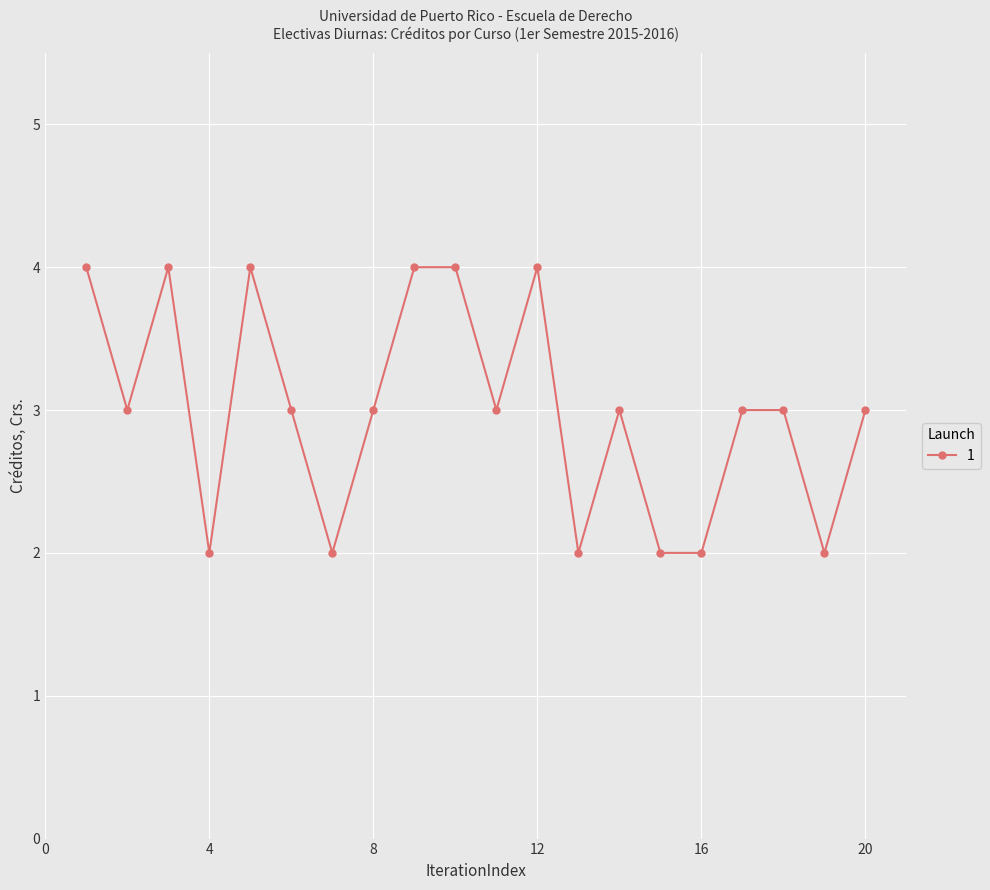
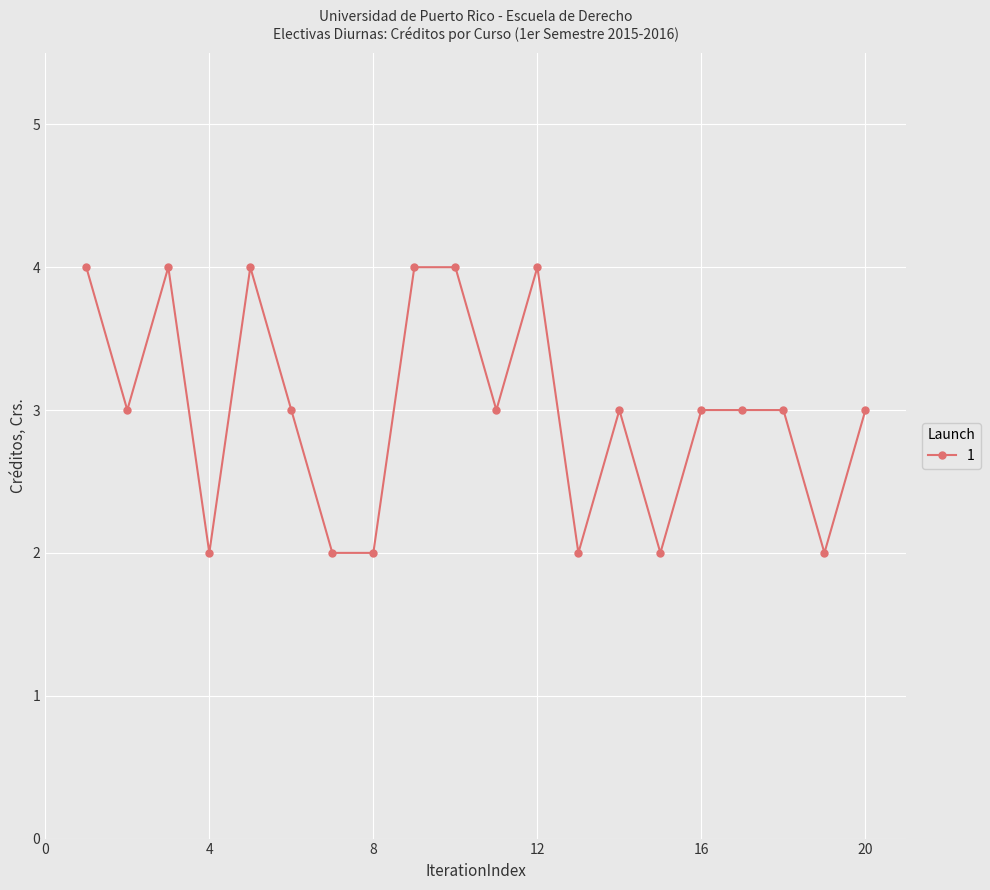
8: 3 -> 2
16: 2 -> 3
